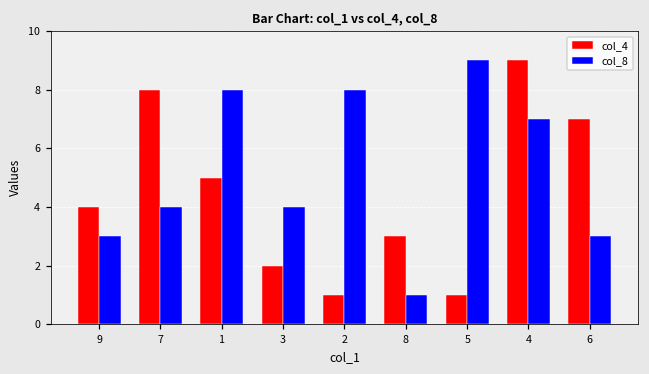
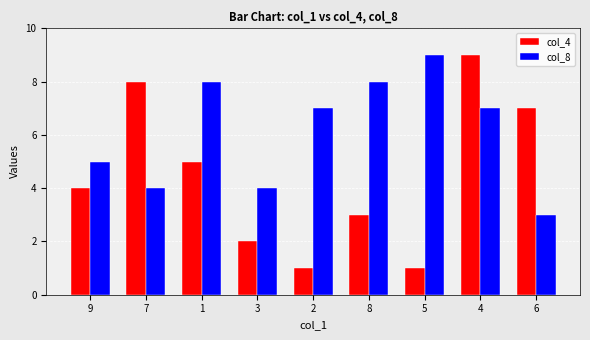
col_8, 9: 3 -> 5
col_8, 2: 8 -> 7
col_8, 8: 1 -> 8
